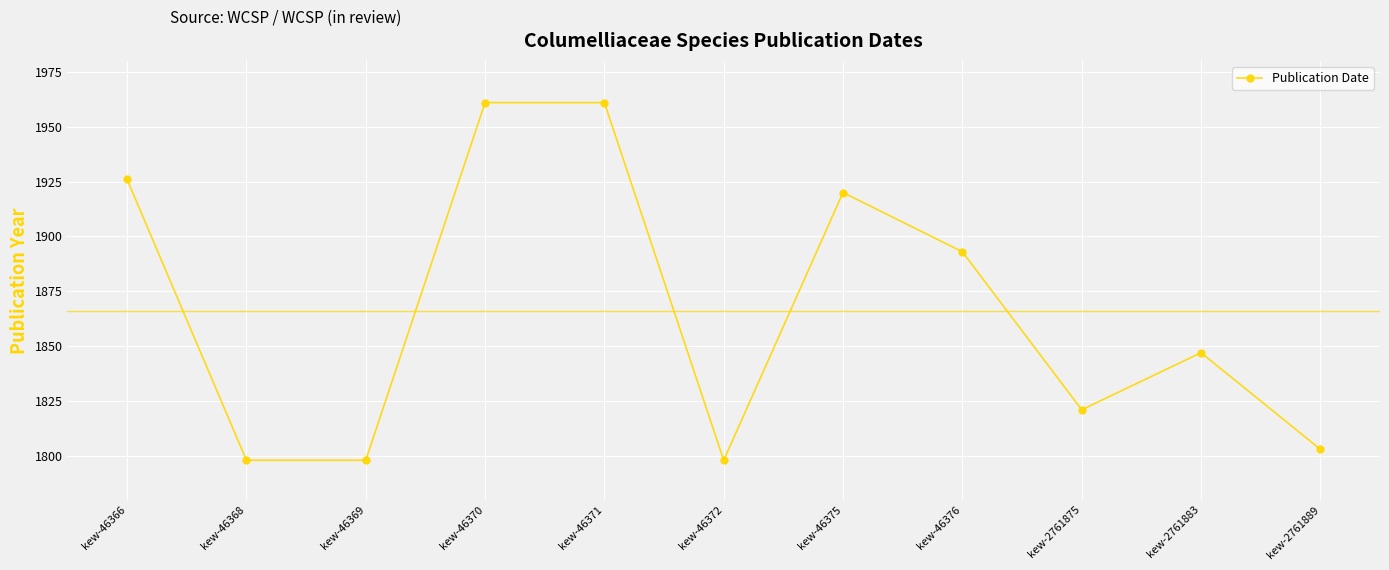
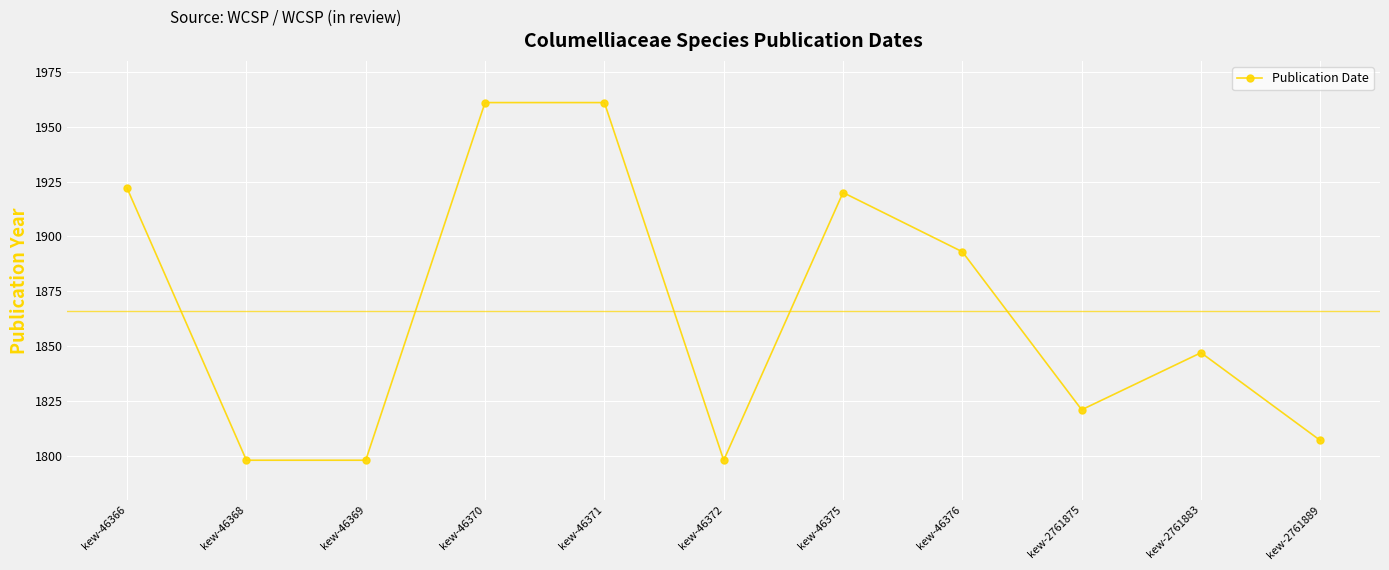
kew-46366: 1926 -> 1922
kew-2761889: 1803 -> 1807
